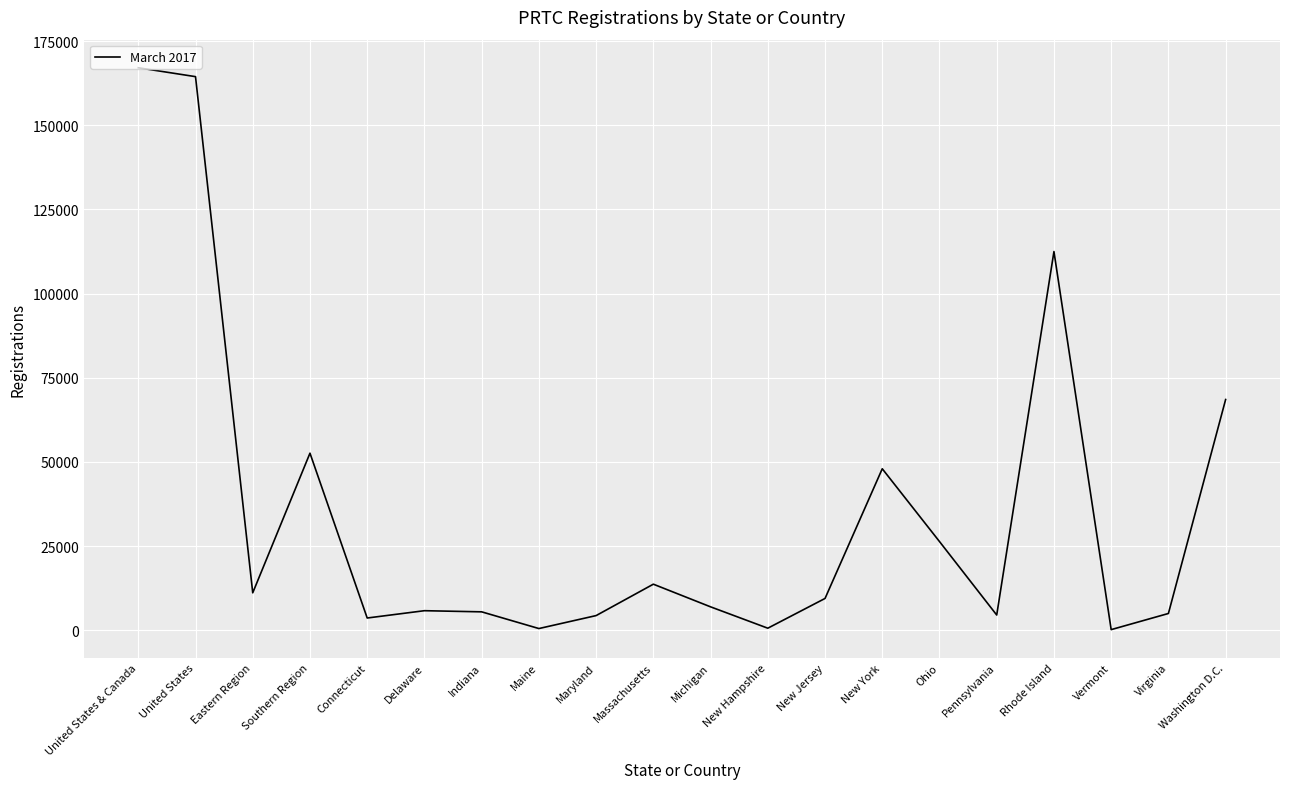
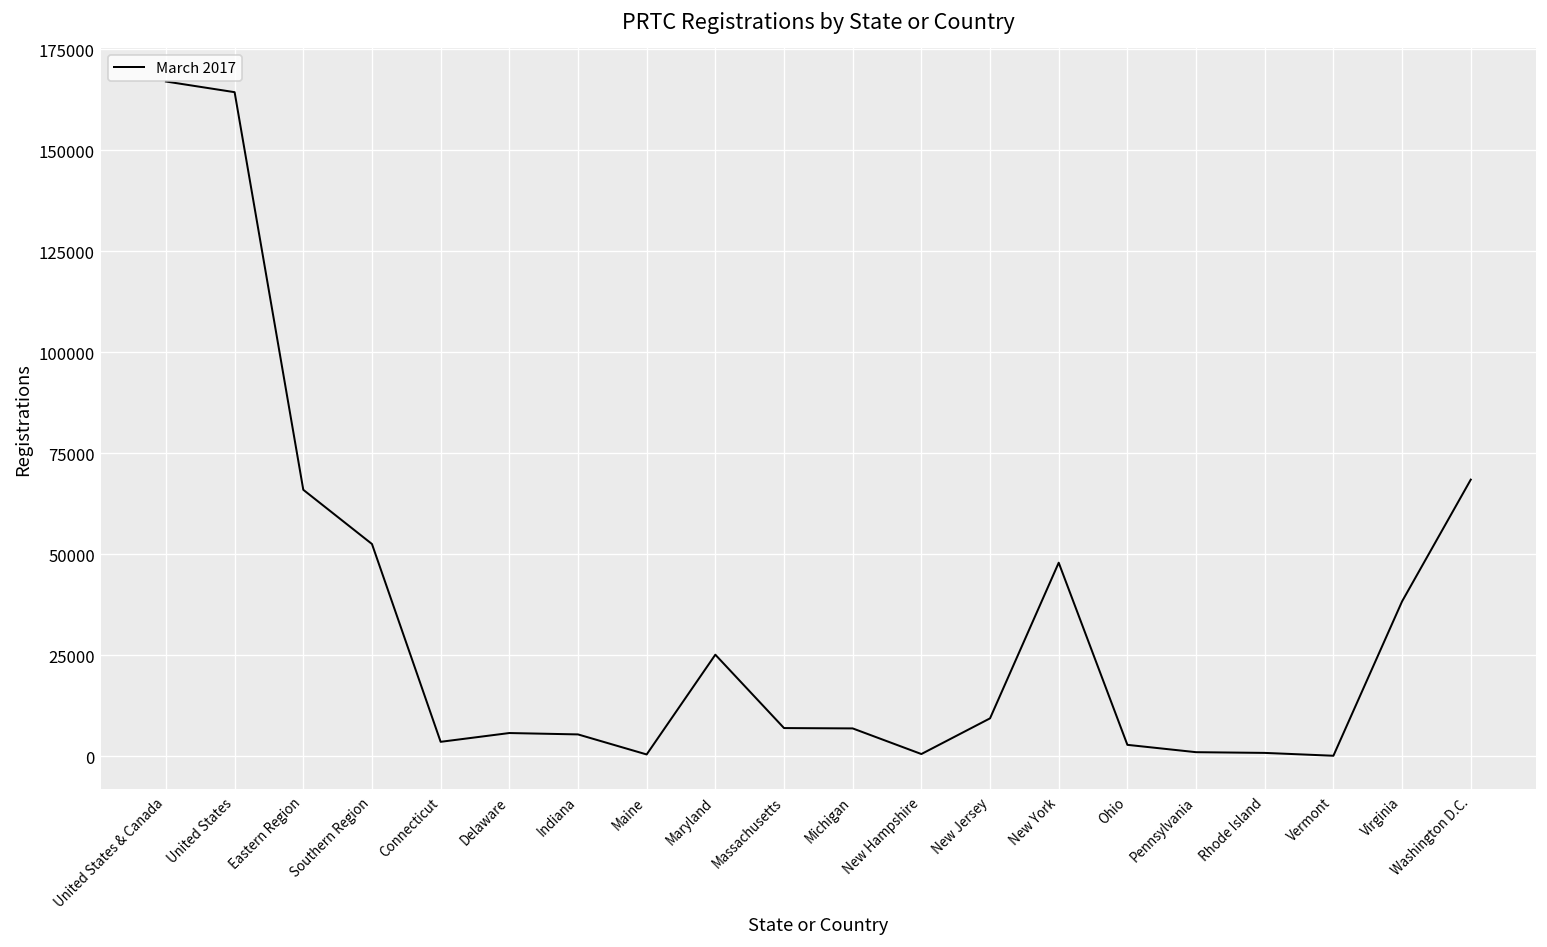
Eastern Region: 11000 -> 66000
Maryland: 4000 -> 25000
Massachusetts: 14000 -> 7000
Ohio: 26000 -> 3000
Pennsylvania: 5000 -> 1000
Rhode Island: 112000 -> 1000
Virginia: 5000 -> 38000
